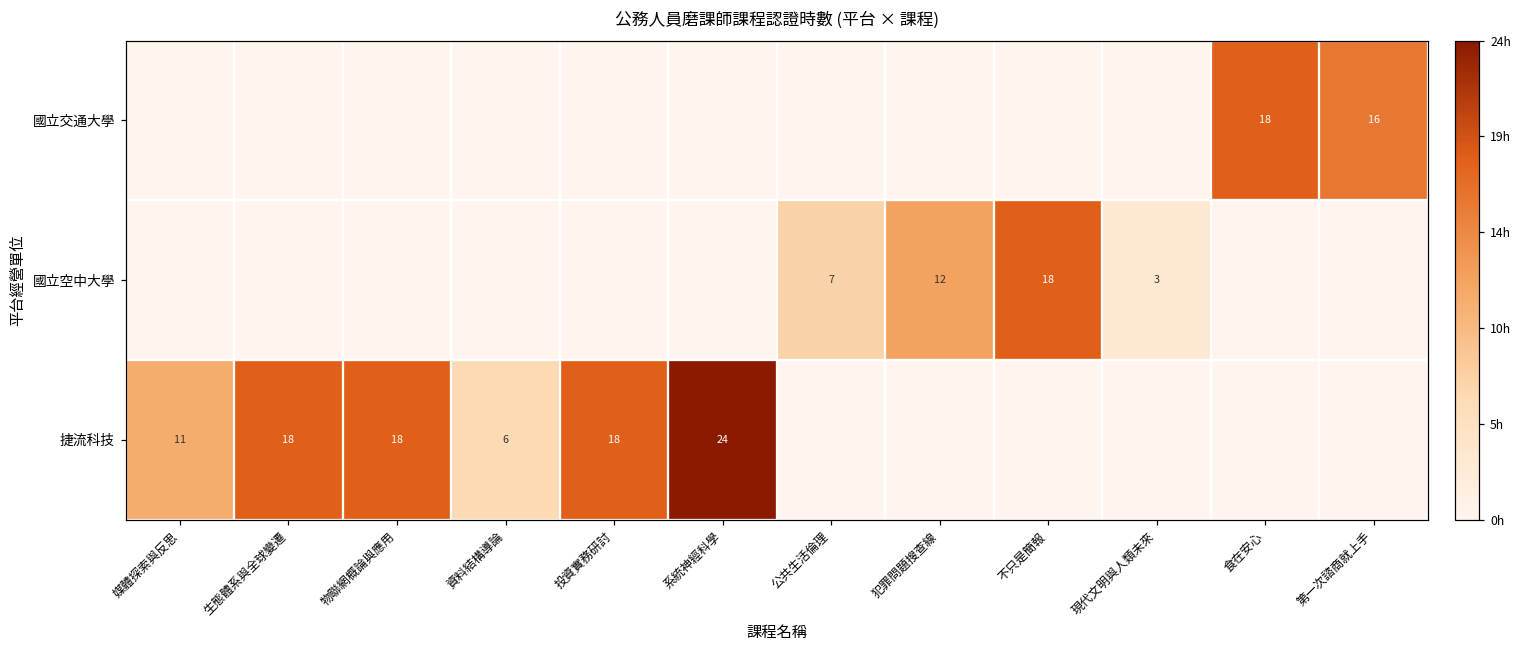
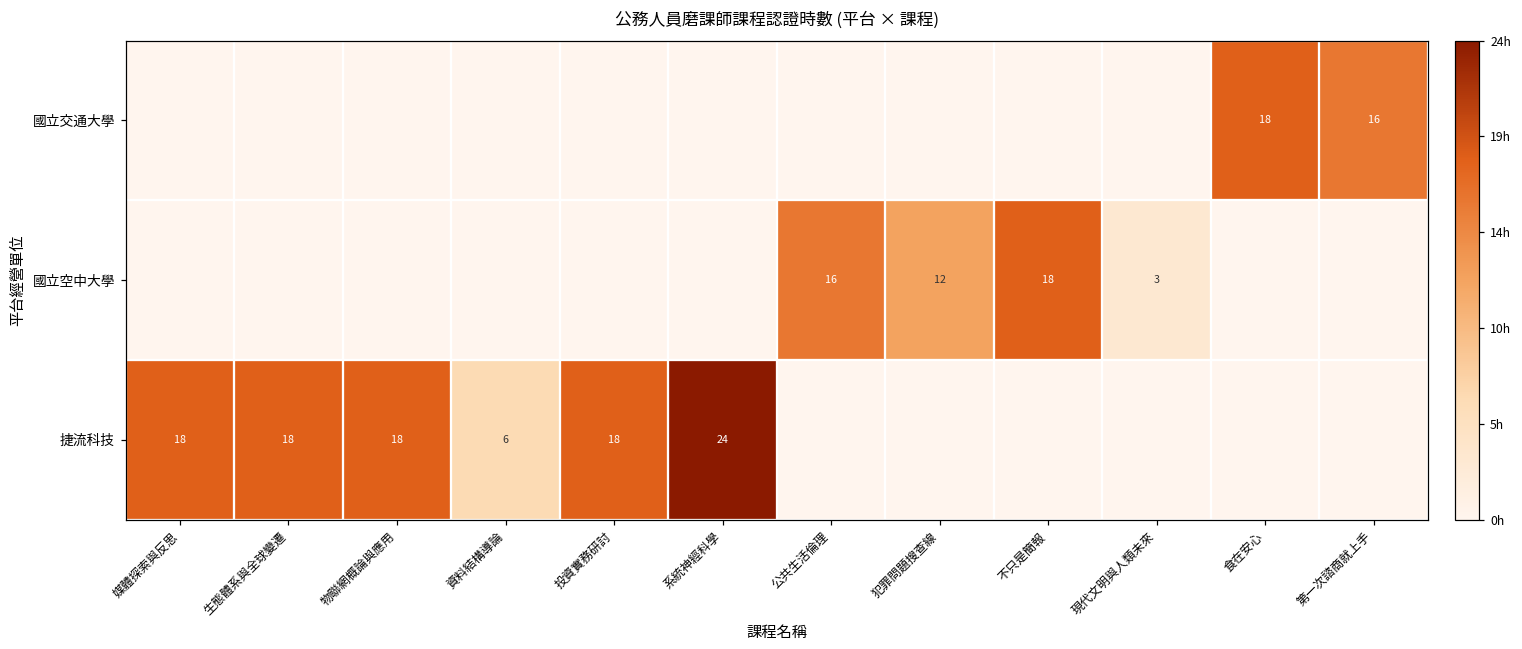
國立空中大學, 公共生活倫理: 7 -> 16
捷流科技, 媒體探索與反思: 11 -> 18
